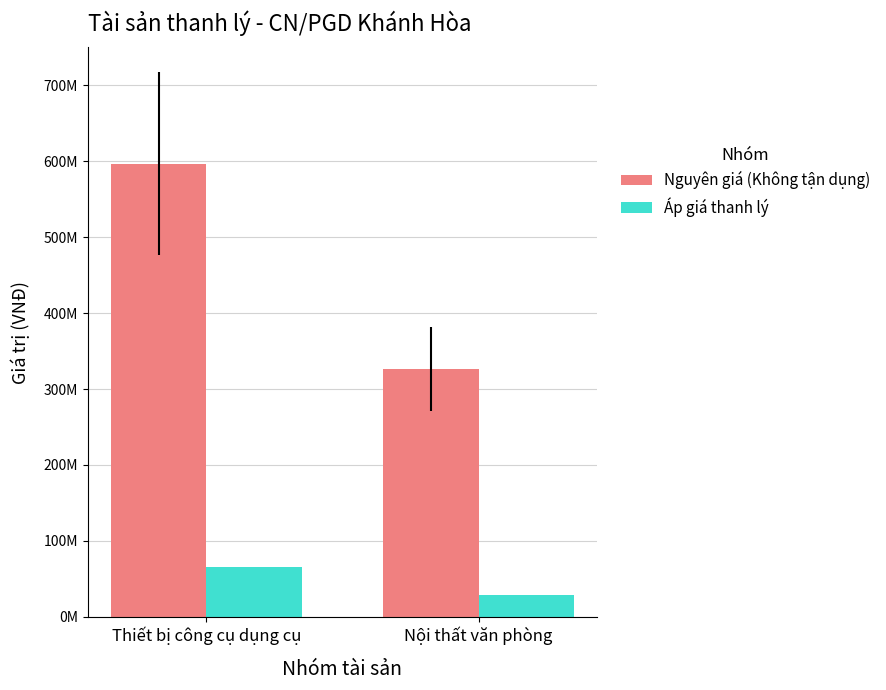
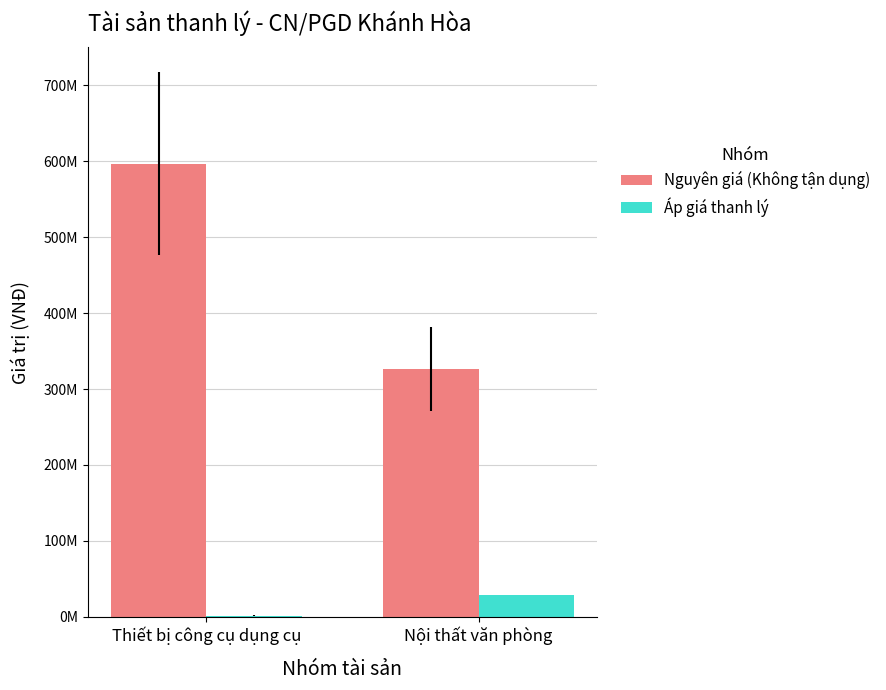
Áp giá thanh lý, Thiết bị công cụ dụng cụ: 70000000 -> 0
